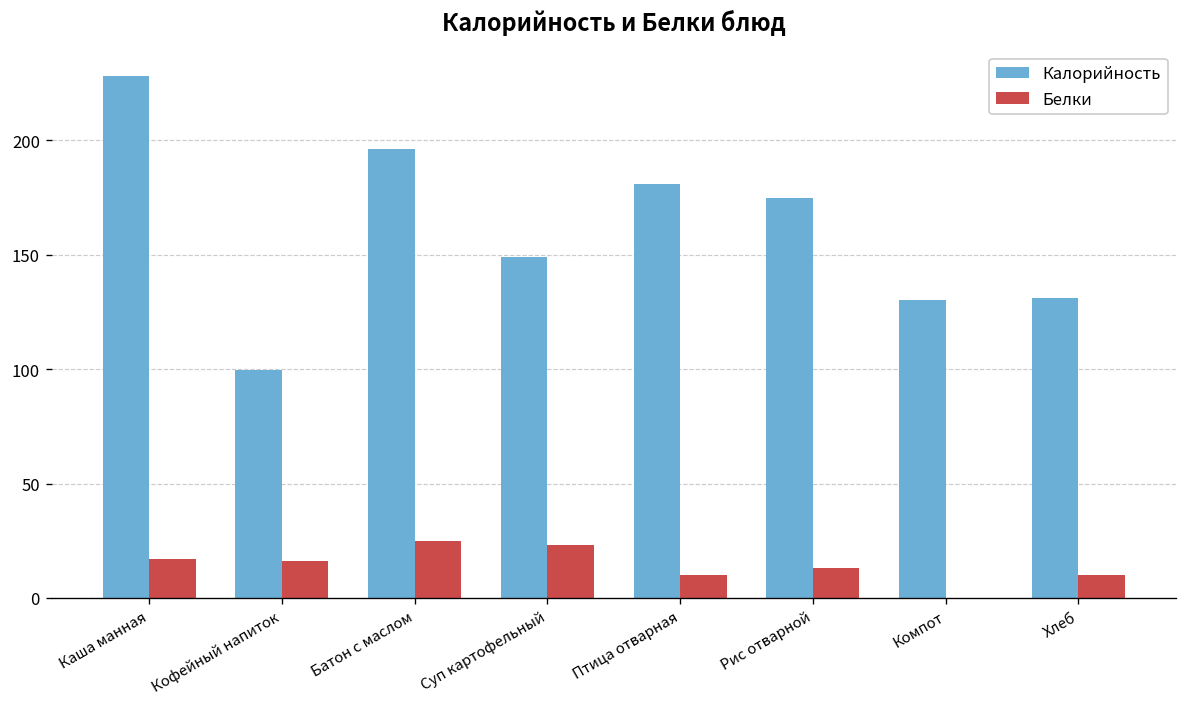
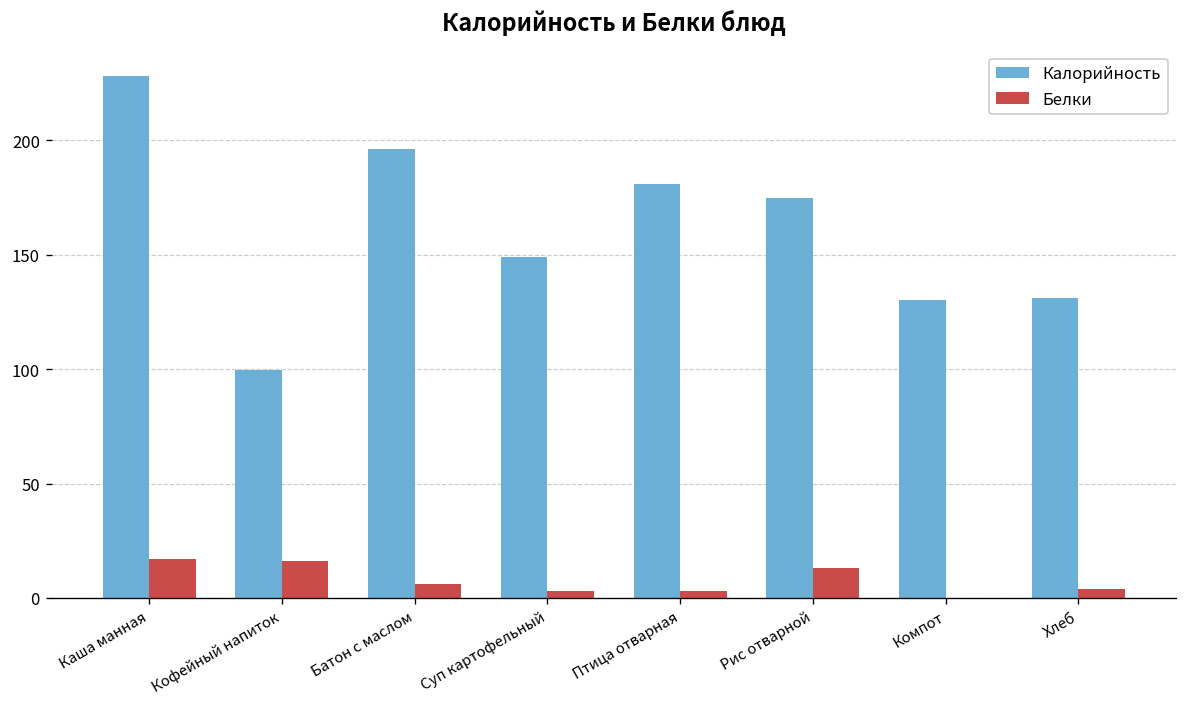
Белки, Батон с маслом: 25 -> 6
Белки, Суп картофельный: 23 -> 3
Белки, Птица отварная: 10 -> 3
Белки, Хлеб: 10 -> 4
